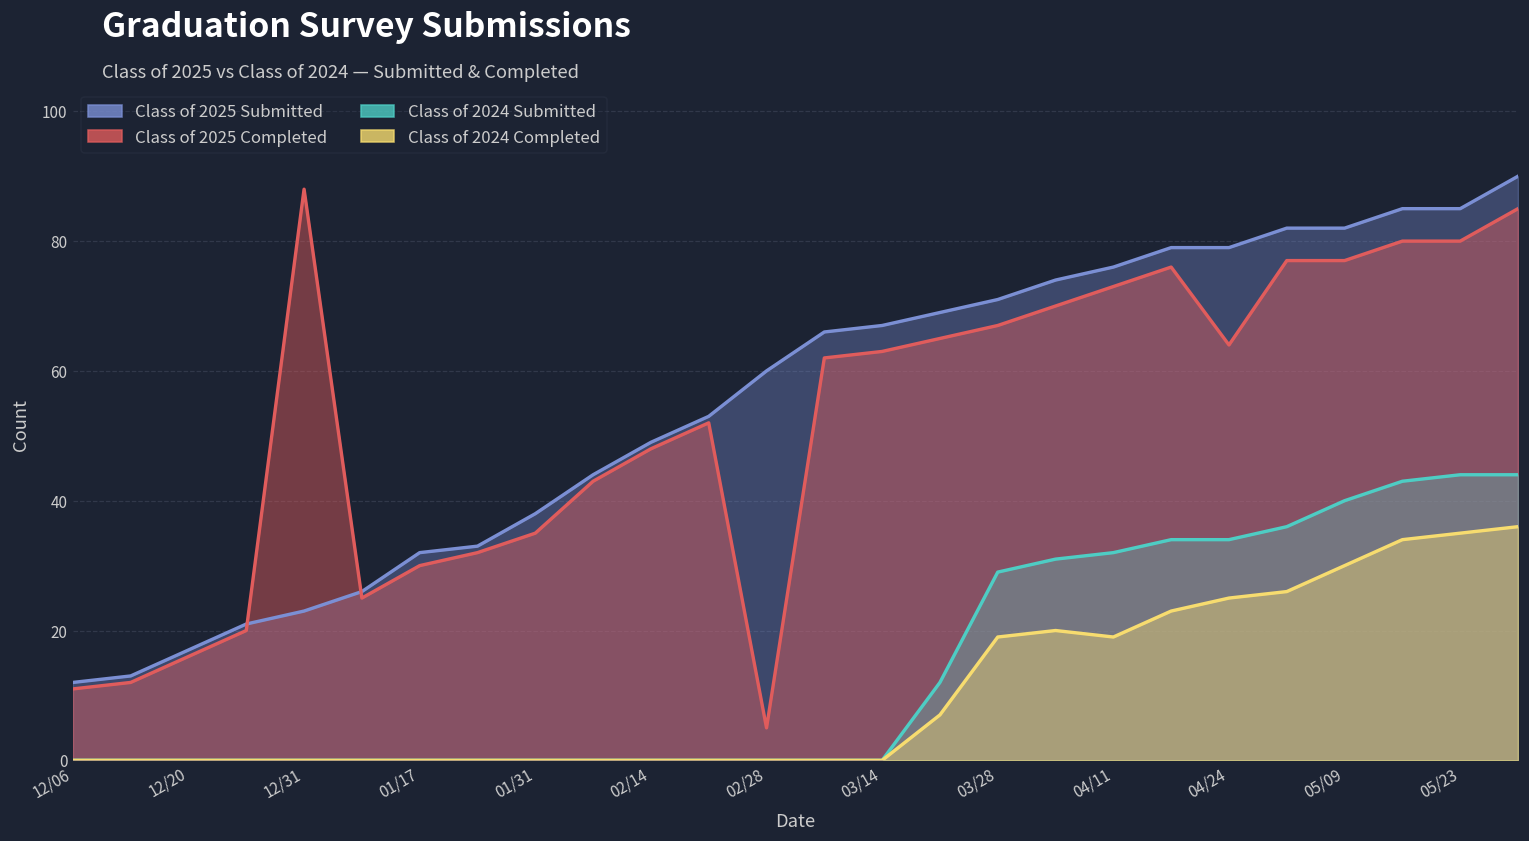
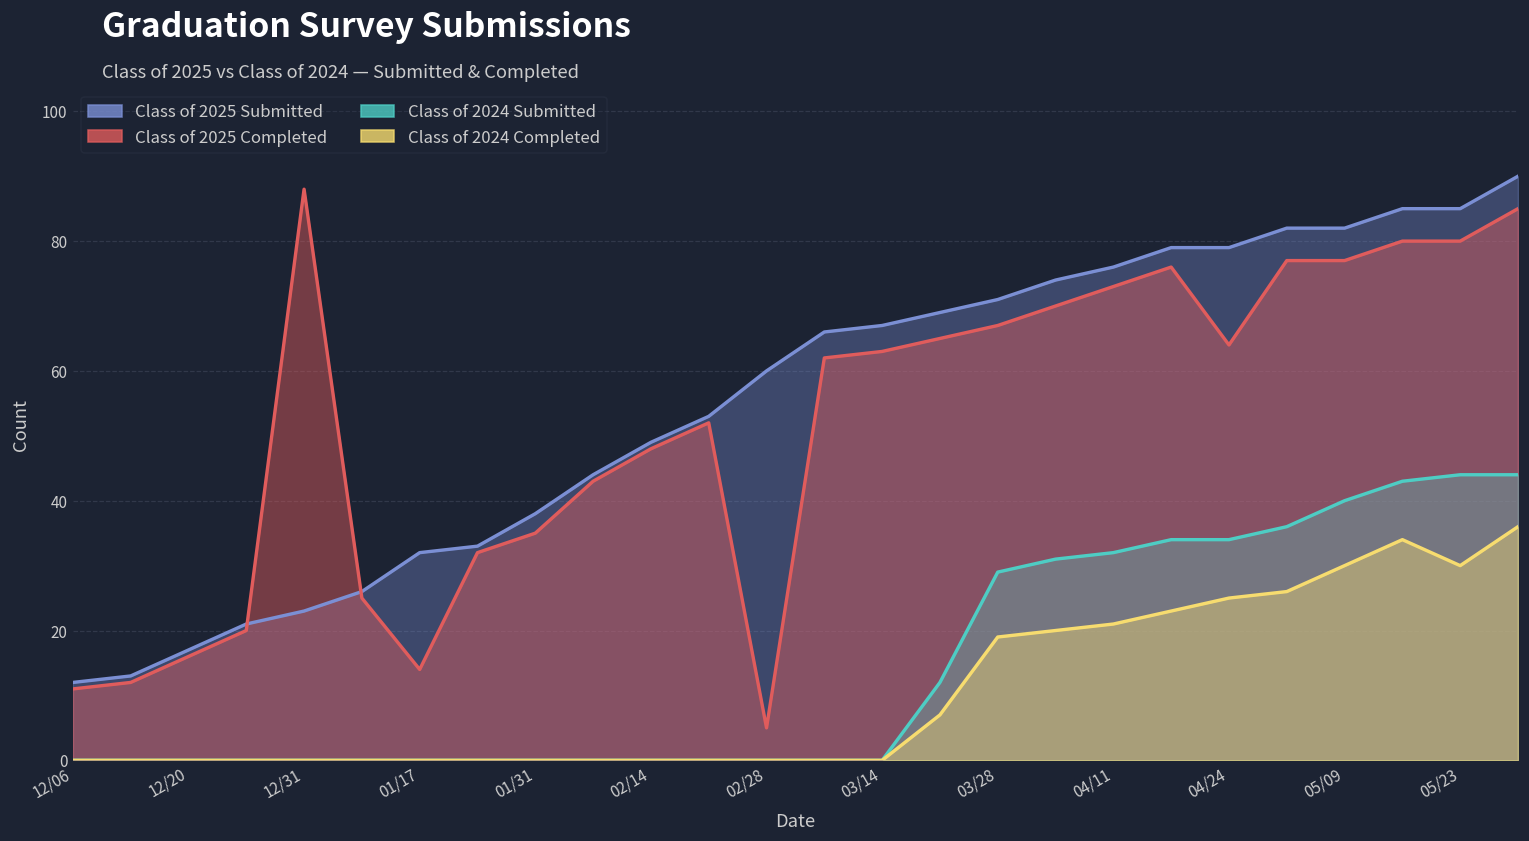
Class of 2025 Completed, 01/17: 30 -> 14
Class of 2024 Completed, 04/11: 19 -> 21
Class of 2024 Completed, 05/23: 35 -> 30
